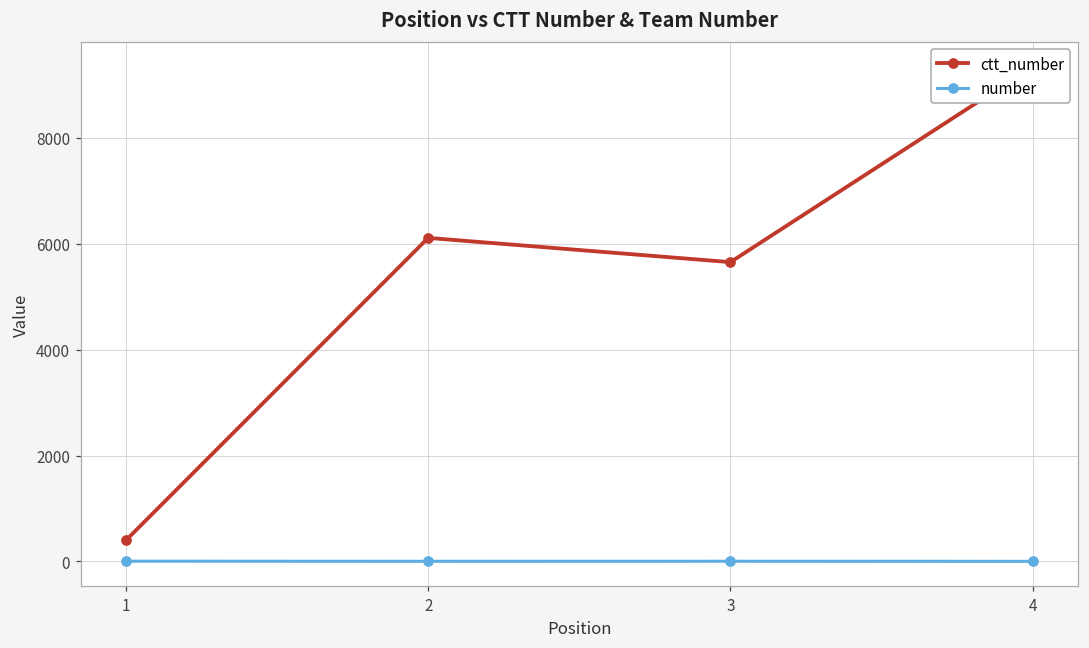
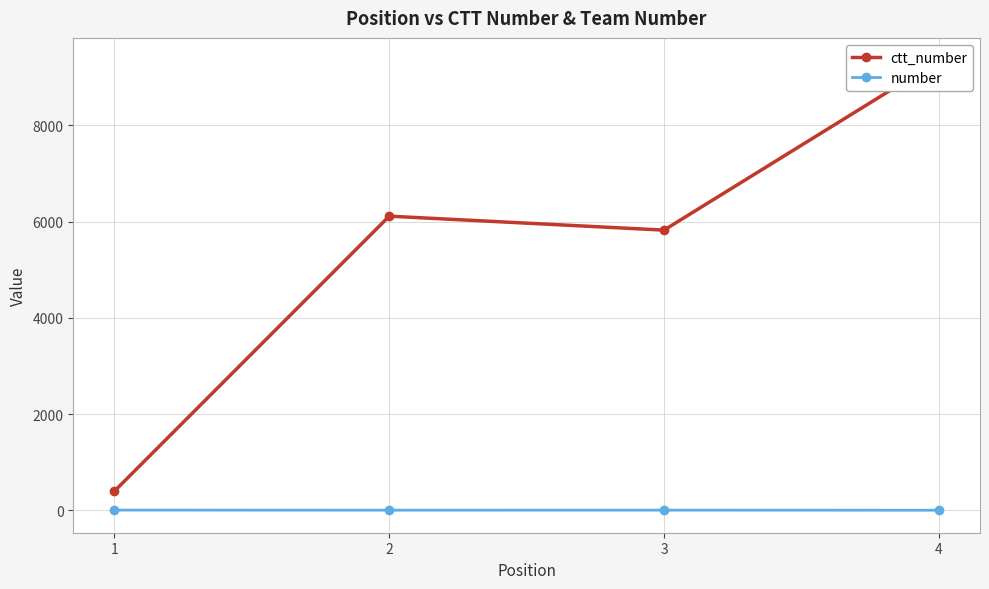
ctt_number, 3: 5700 -> 5800
